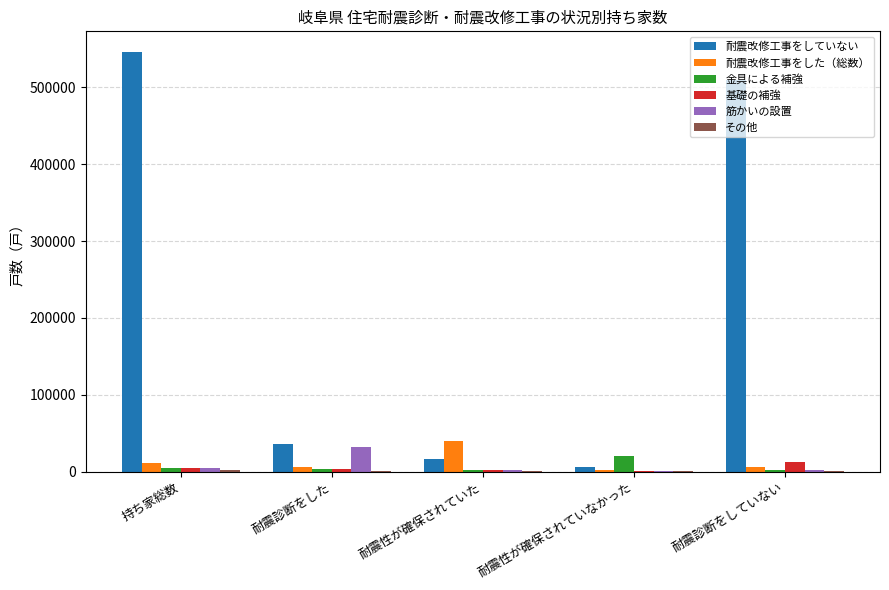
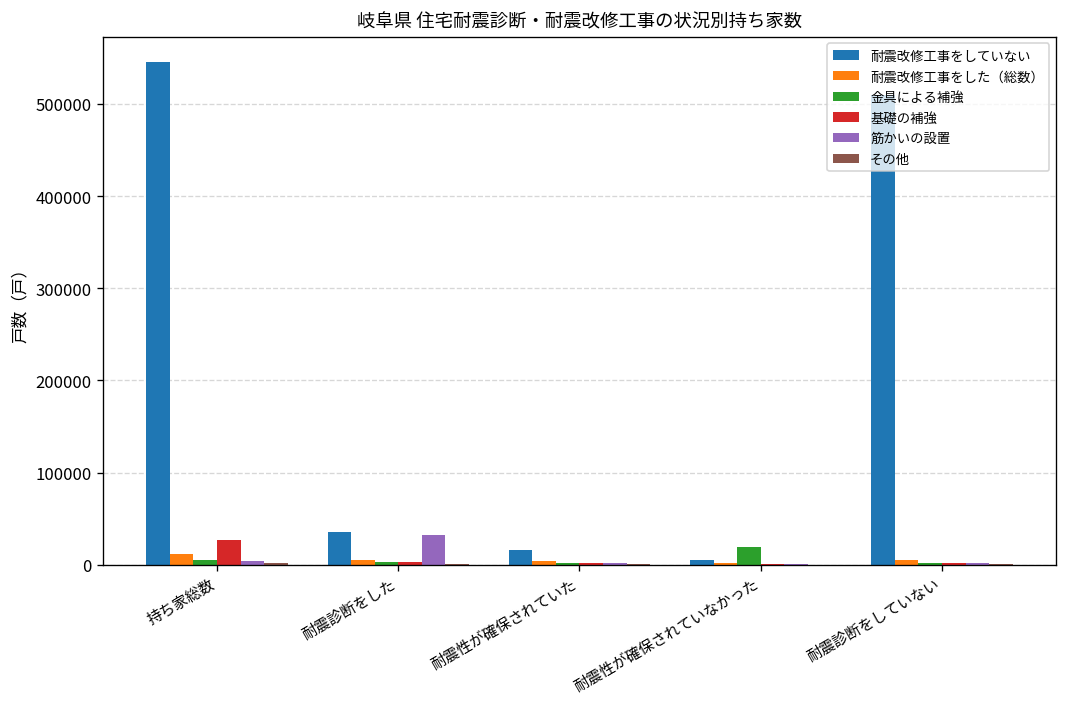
基礎の補強, 持ち家総数: 0 -> 30000
耐震改修工事をした（総数）, 耐震性が確保されていた: 40000 -> 0
基礎の補強, 耐震診断をしていない: 10000 -> 0
